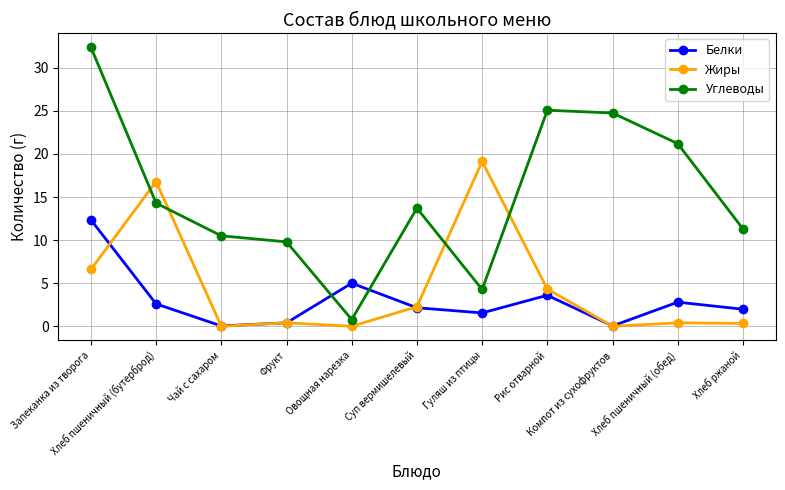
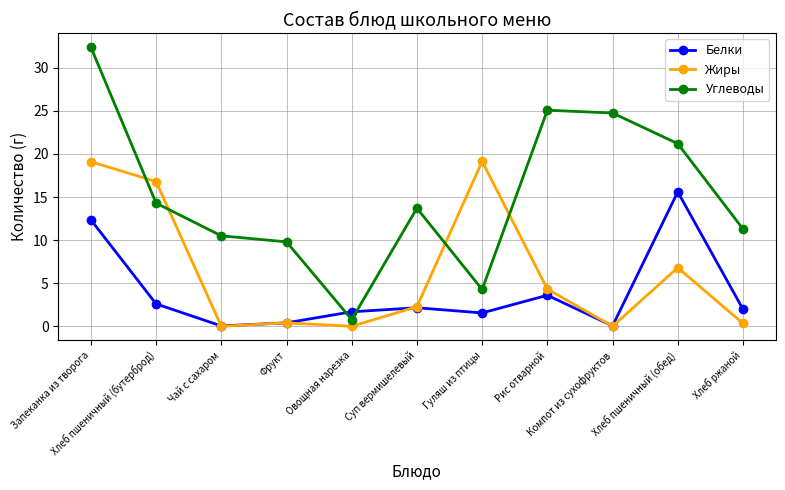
Жиры, Запеканка из творога: 7 -> 19
Белки, Овощная нарезка: 5 -> 2
Белки, Хлеб пшеничный (обед): 3 -> 16
Жиры, Хлеб пшеничный (обед): 0 -> 7
